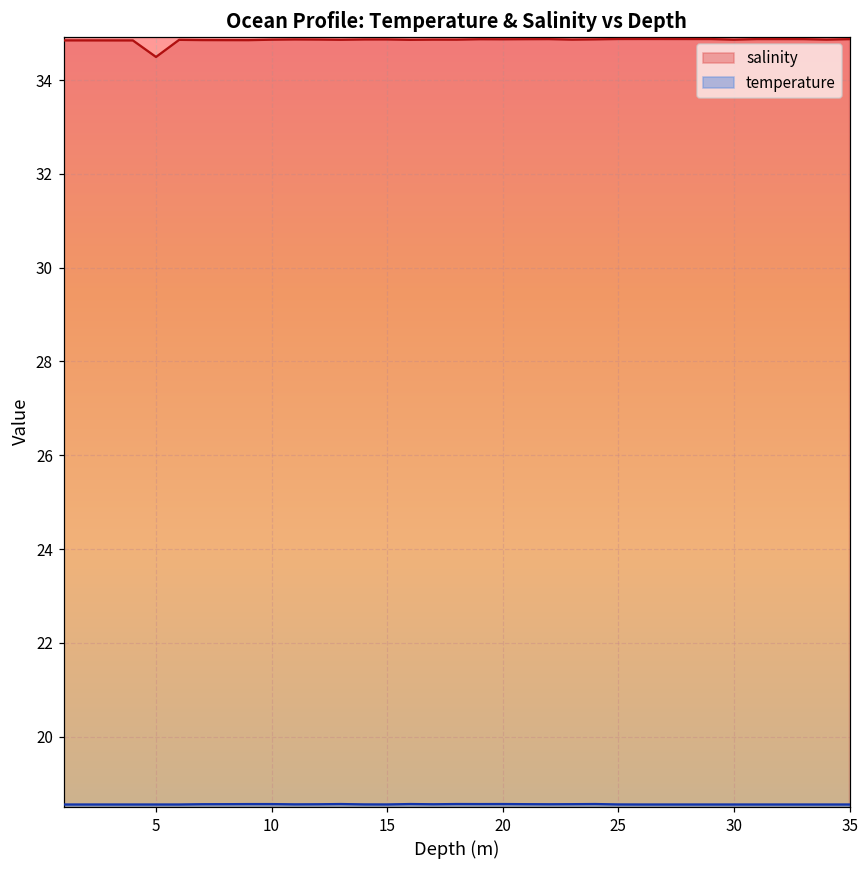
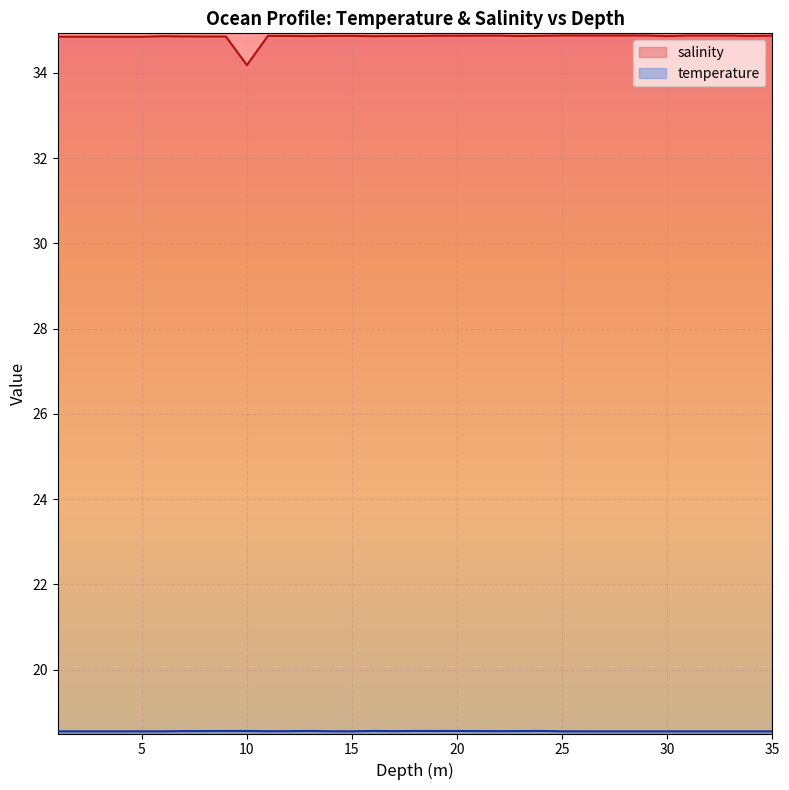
salinity, 5: 34.5 -> 34.8
salinity, 10: 34.9 -> 34.2
